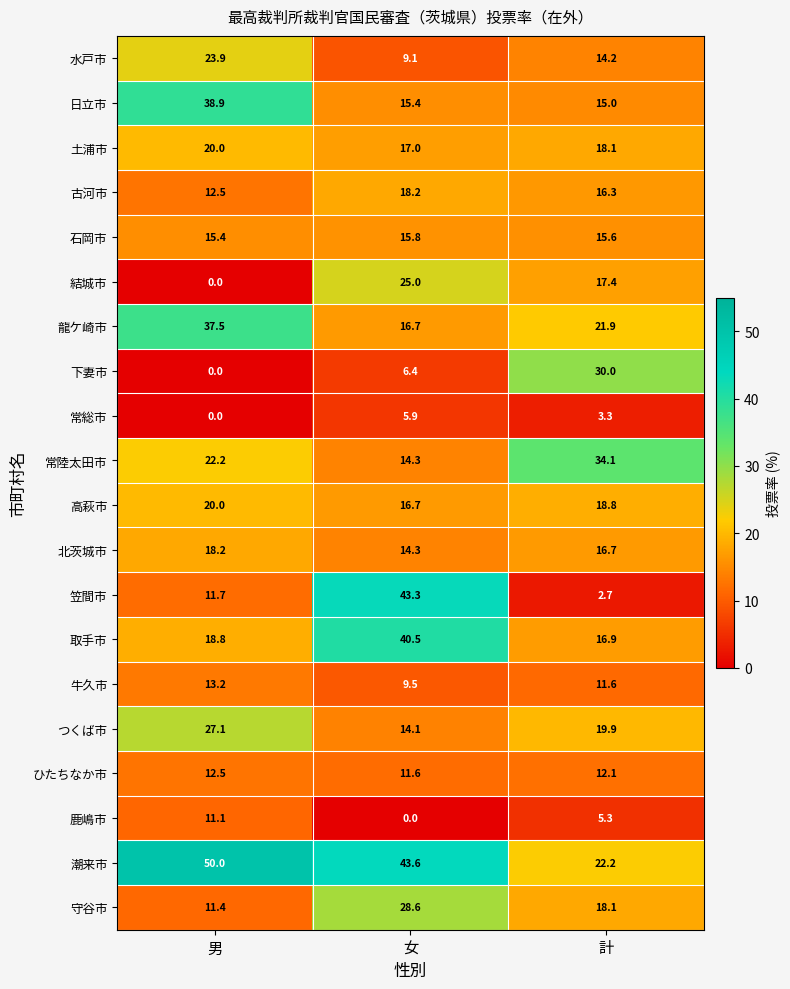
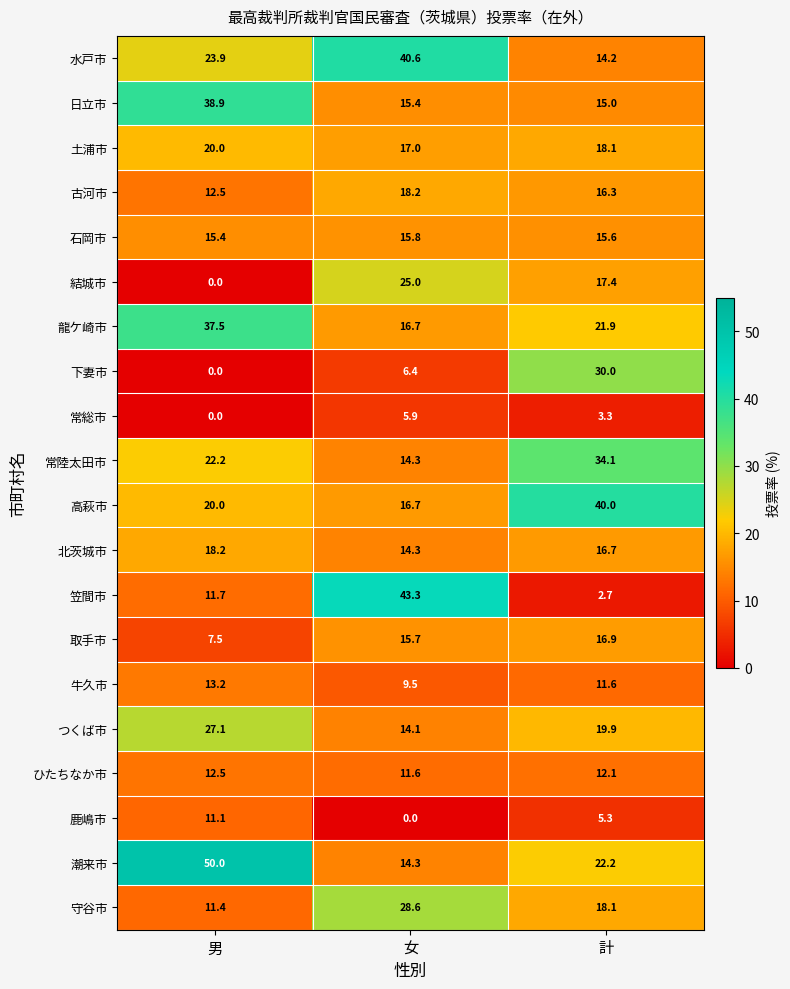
水戸市, 女: 9.1 -> 40.6
高萩市, 計: 18.8 -> 40.0
取手市, 男: 18.8 -> 7.5
取手市, 女: 40.5 -> 15.7
潮来市, 女: 43.6 -> 14.3
